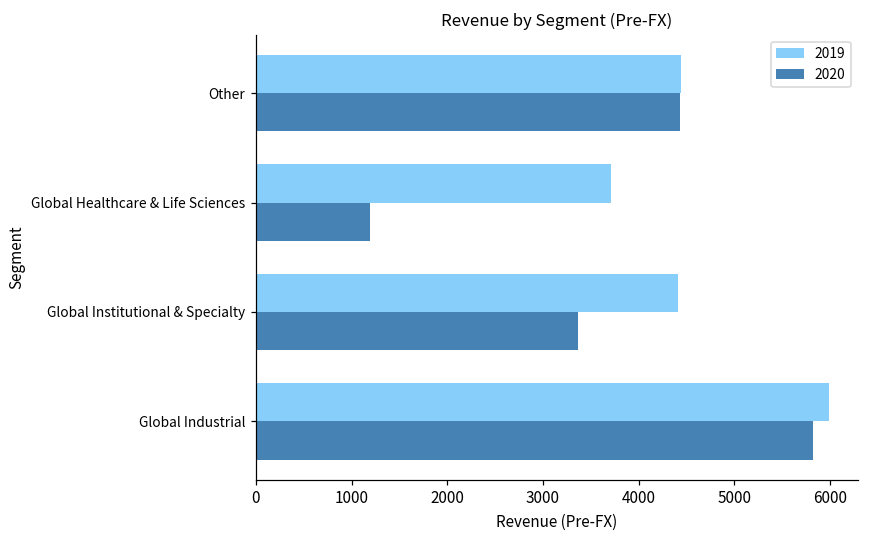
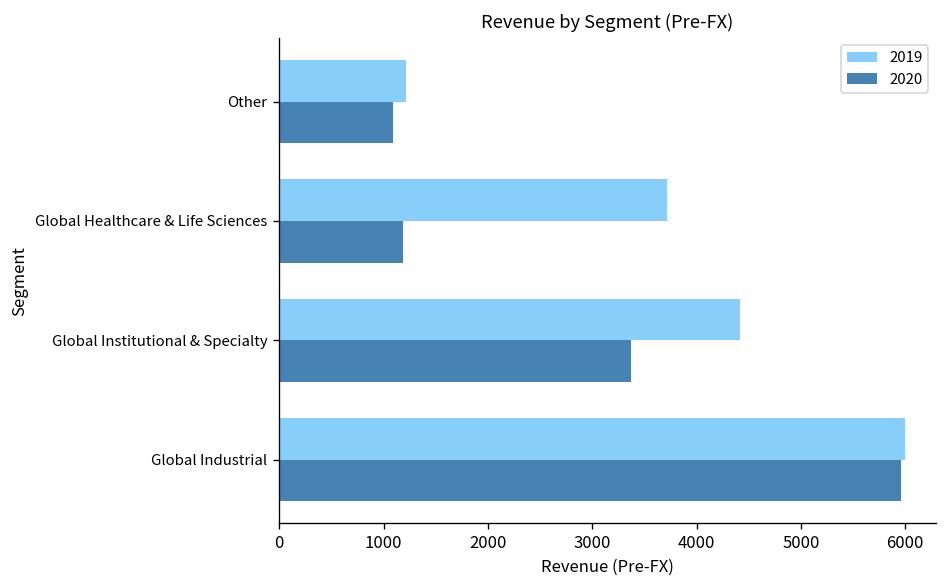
2019, Other: 4400 -> 1200
2020, Other: 4400 -> 1100
2020, Global Industrial: 5800 -> 6000
